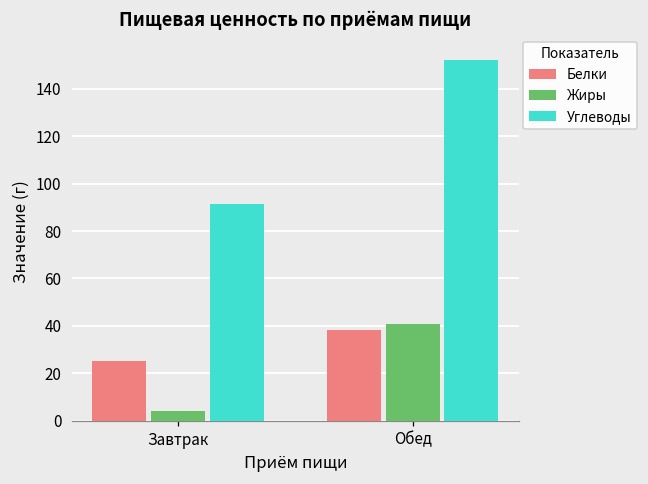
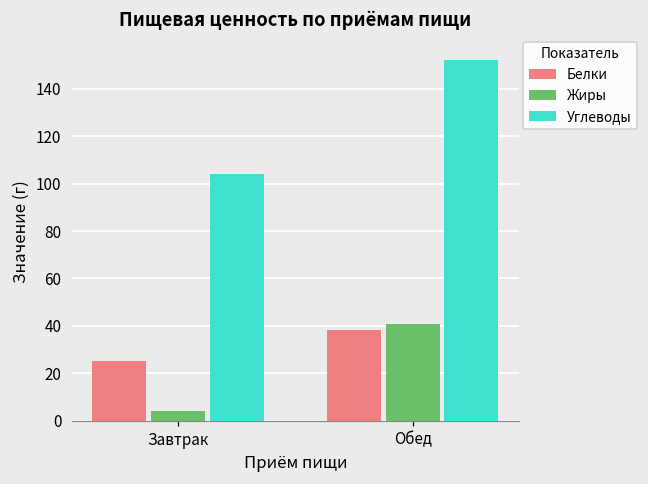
Углеводы, Завтрак: 92 -> 104
